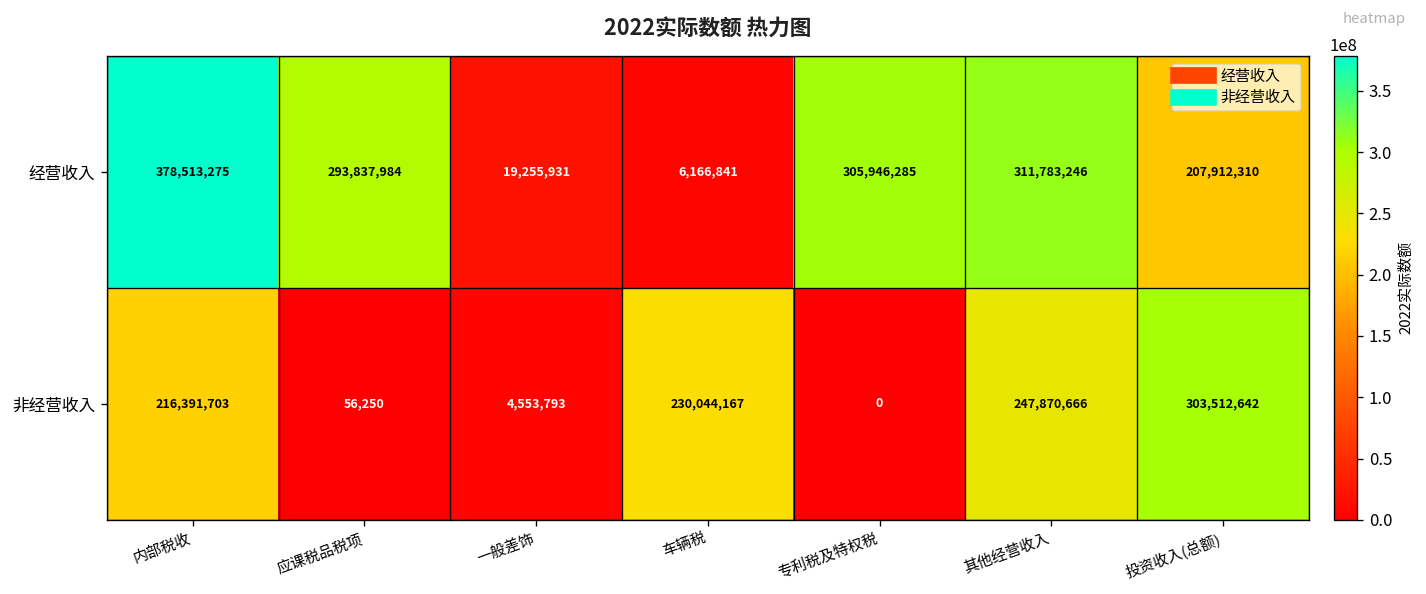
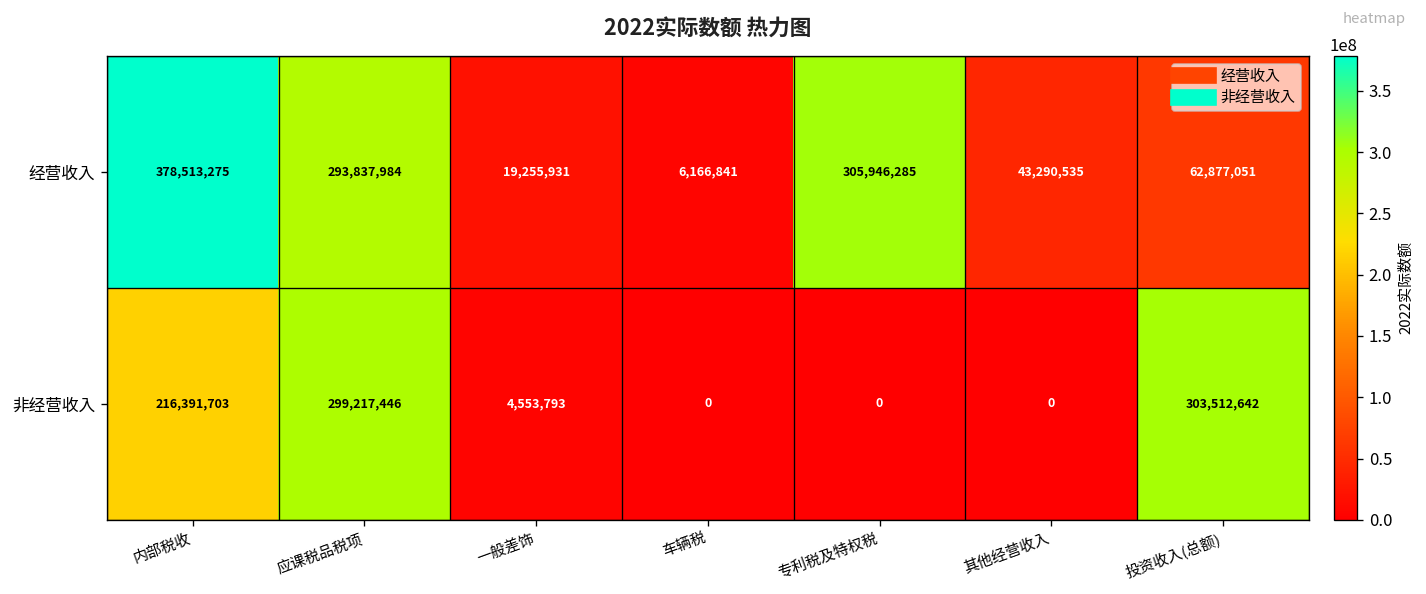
经营收入, 其他经营收入: 311,783,246 -> 43,290,535
经营收入, 投资收入(总额): 207,912,310 -> 62,877,051
非经营收入, 应课税品税项: 56,250 -> 299,217,446
非经营收入, 车辆税: 230,044,167 -> 0
非经营收入, 其他经营收入: 247,870,666 -> 0
